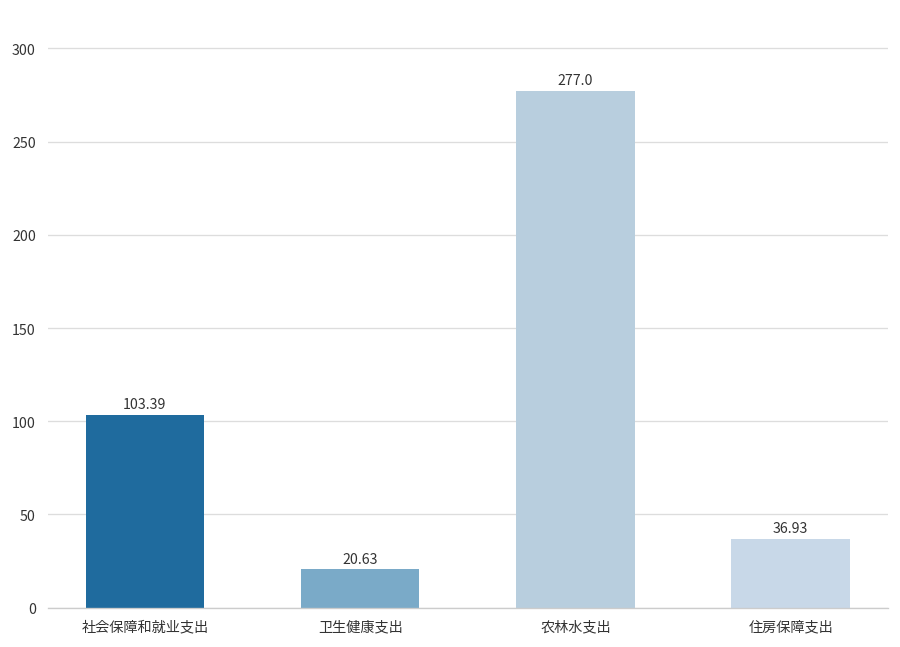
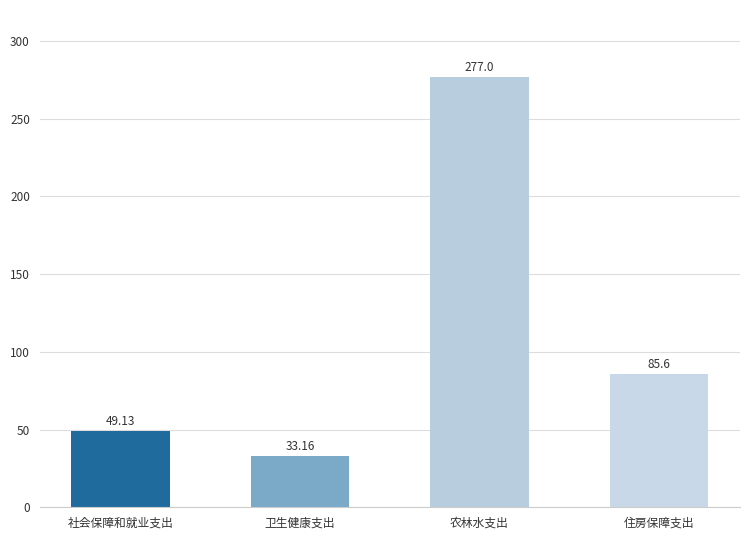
社会保障和就业支出: 103.39 -> 49.13
卫生健康支出: 20.63 -> 33.16
住房保障支出: 36.93 -> 85.6
